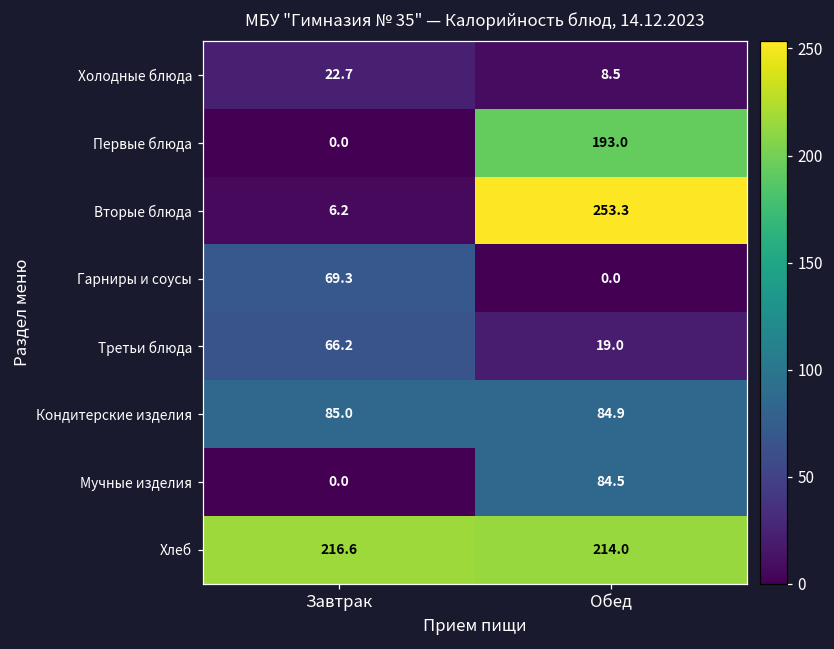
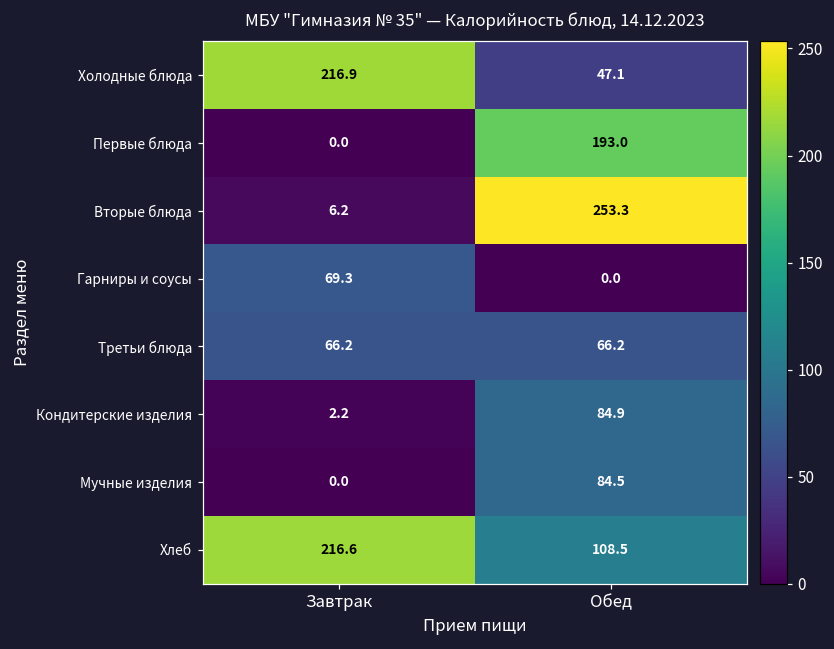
Холодные блюда, Завтрак: 22.7 -> 216.9
Холодные блюда, Обед: 8.5 -> 47.1
Третьи блюда, Обед: 19.0 -> 66.2
Кондитерские изделия, Завтрак: 85.0 -> 2.2
Хлеб, Обед: 214.0 -> 108.5
